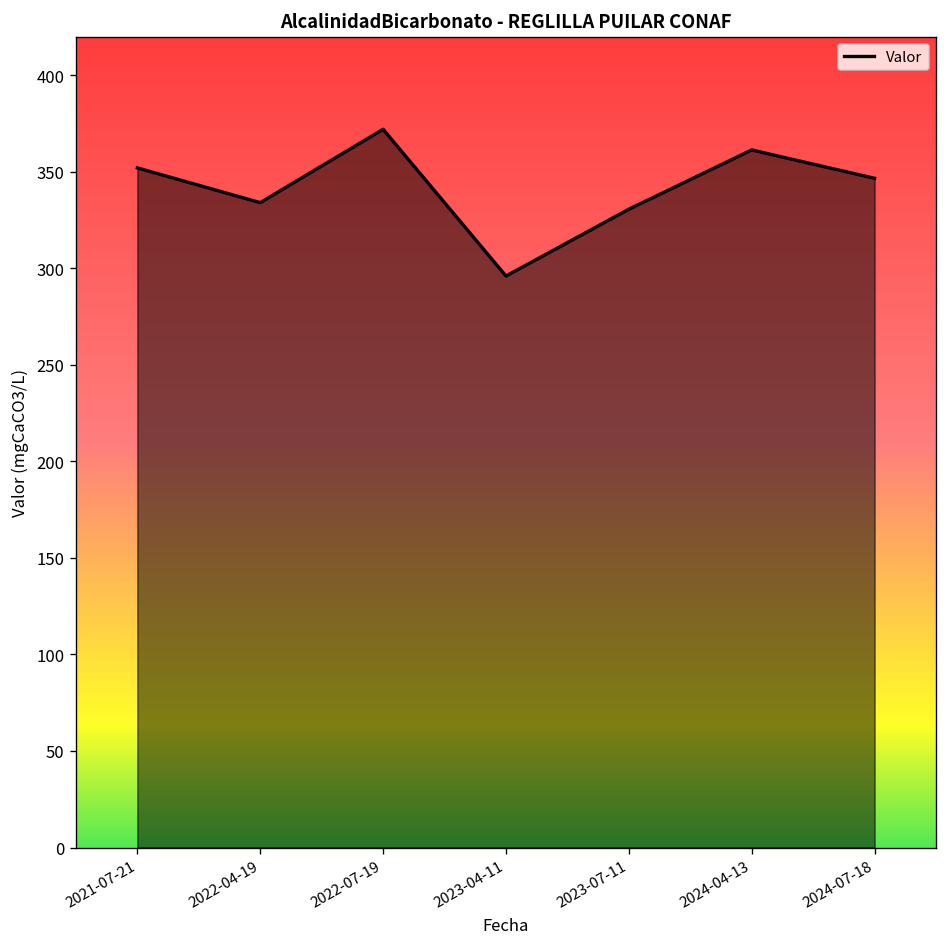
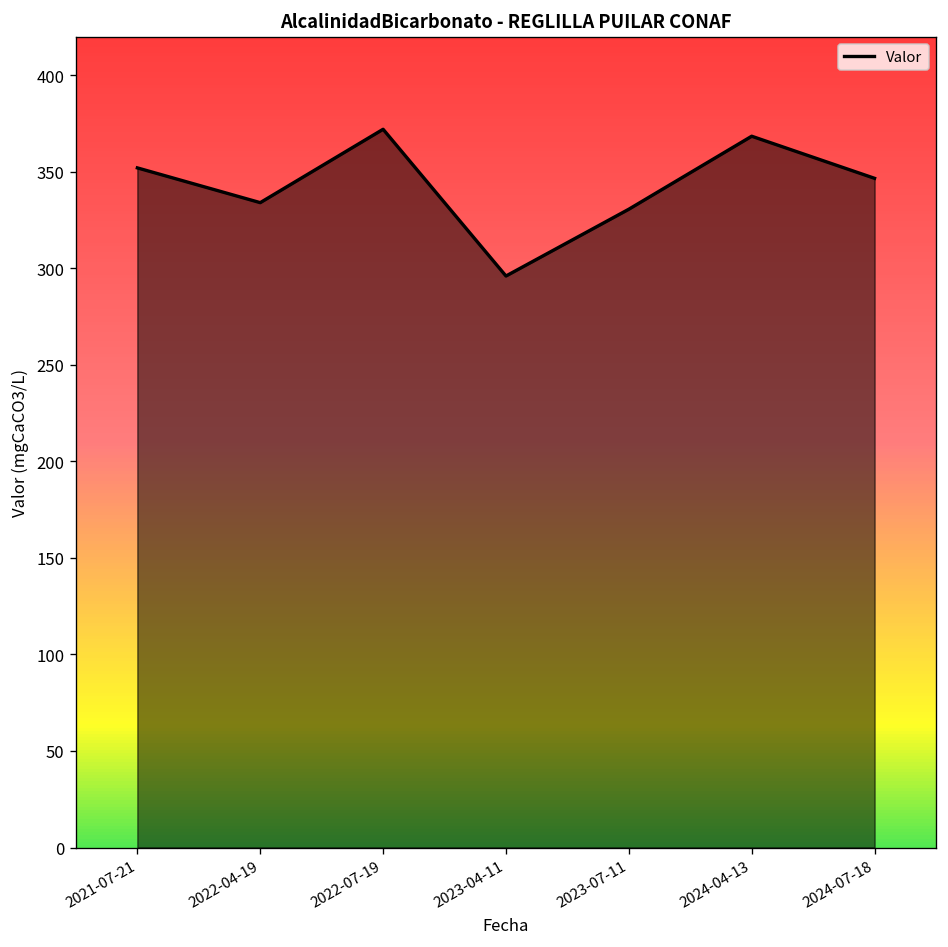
2024-04-13: 361 -> 368
